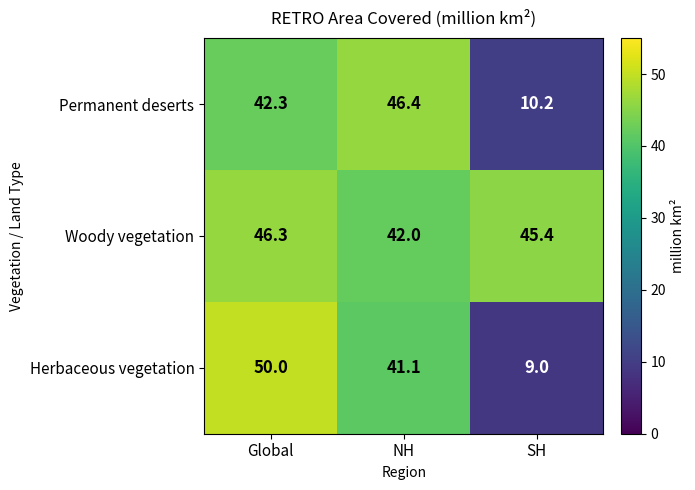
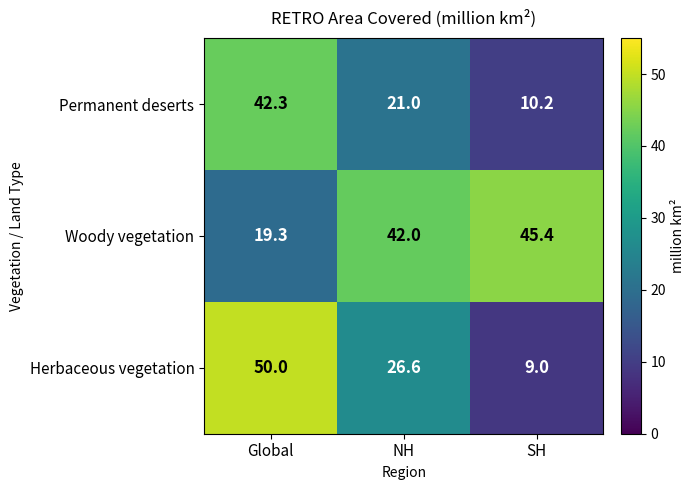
Permanent deserts, NH: 46.4 -> 21.0
Woody vegetation, Global: 46.3 -> 19.3
Herbaceous vegetation, NH: 41.1 -> 26.6
